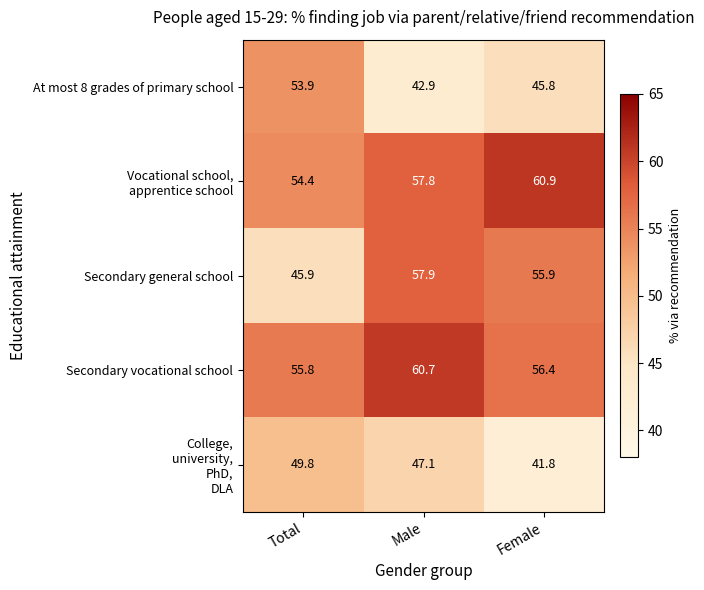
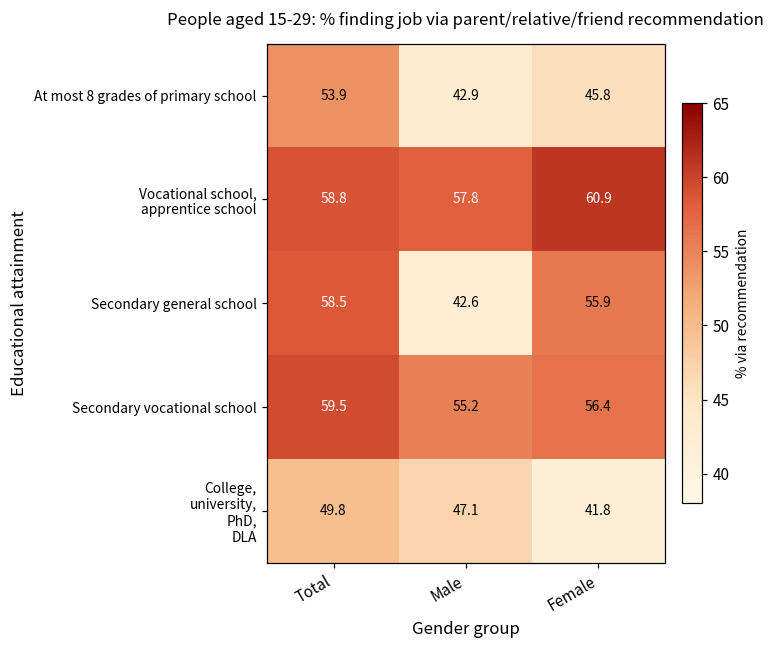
Vocational school, apprentice school, Total: 54.4 -> 58.8
Secondary general school, Total: 45.9 -> 58.5
Secondary general school, Male: 57.9 -> 42.6
Secondary vocational school, Total: 55.8 -> 59.5
Secondary vocational school, Male: 60.7 -> 55.2
